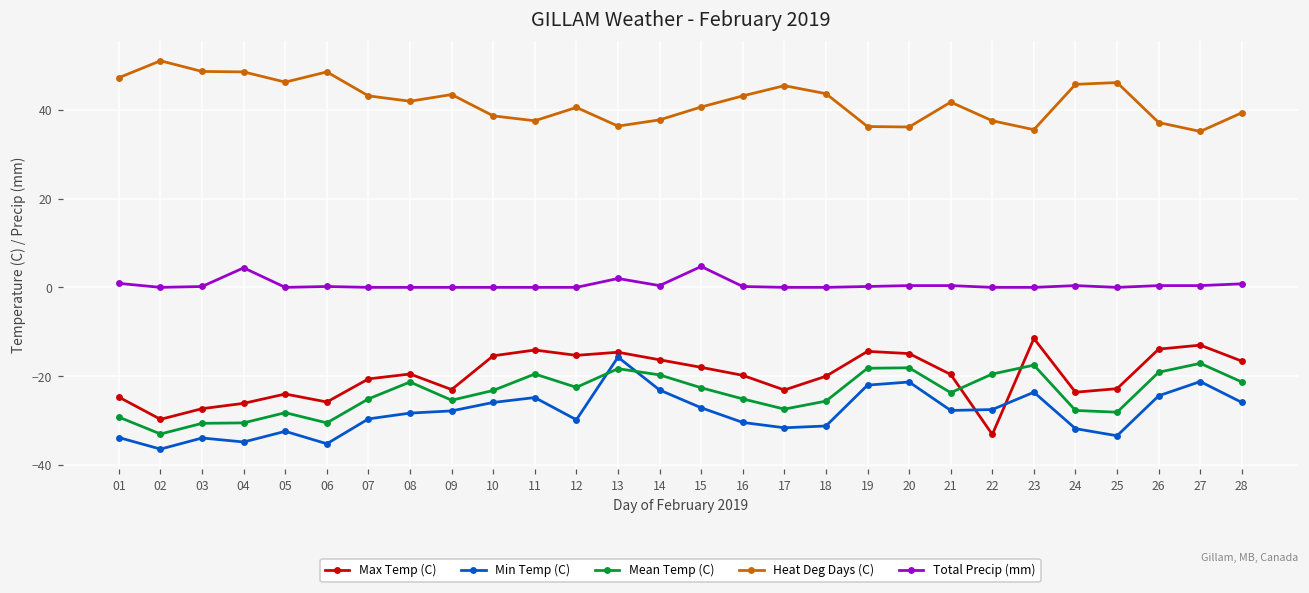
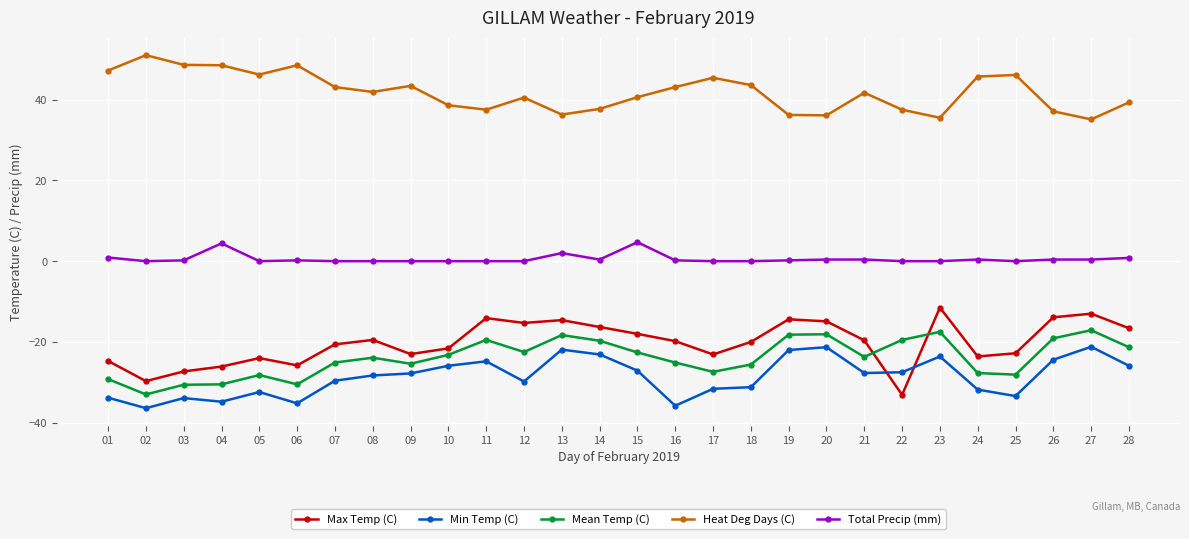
Mean Temp (C), 08: -21 -> -24
Max Temp (C), 10: -15 -> -22
Min Temp (C), 13: -16 -> -22
Min Temp (C), 16: -30 -> -36
